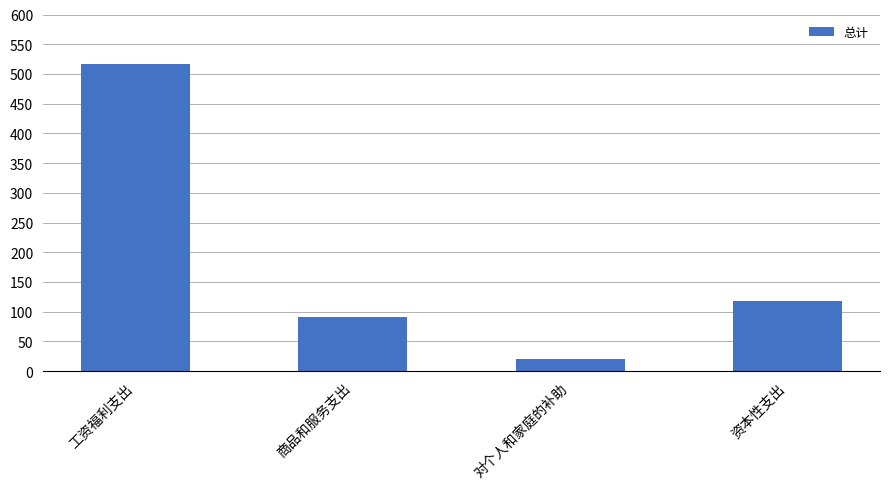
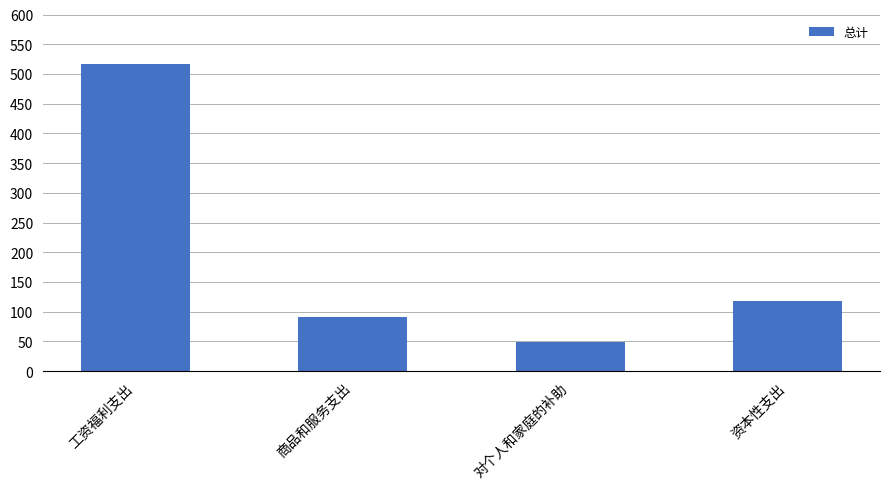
对个人和家庭的补助: 20 -> 50
